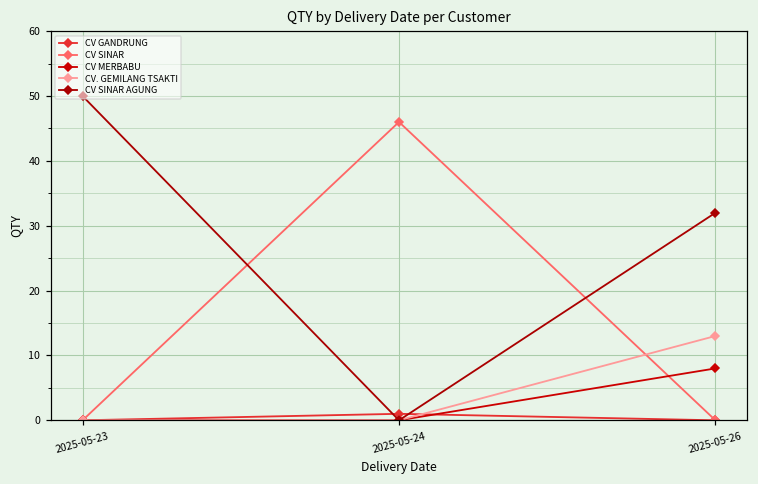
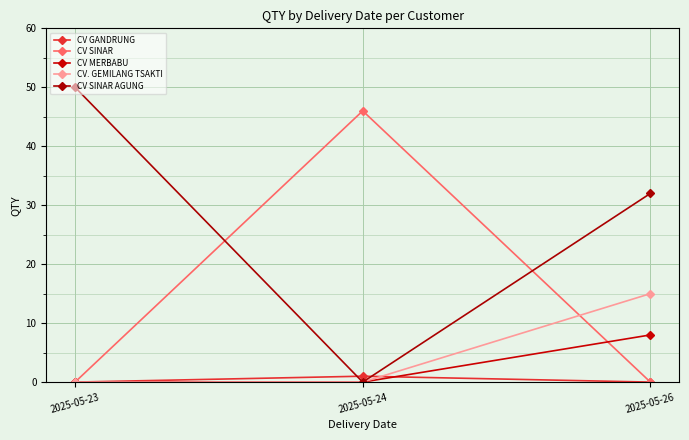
CV. GEMILANG TSAKTI, 2025-05-26: 13 -> 15
